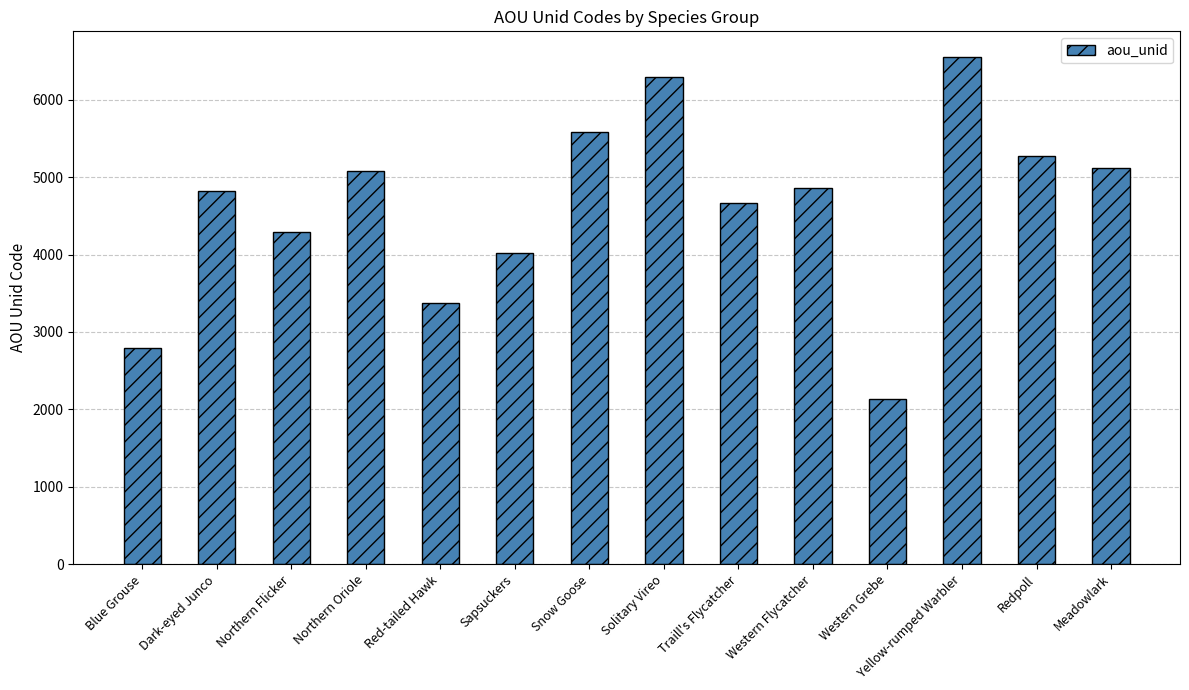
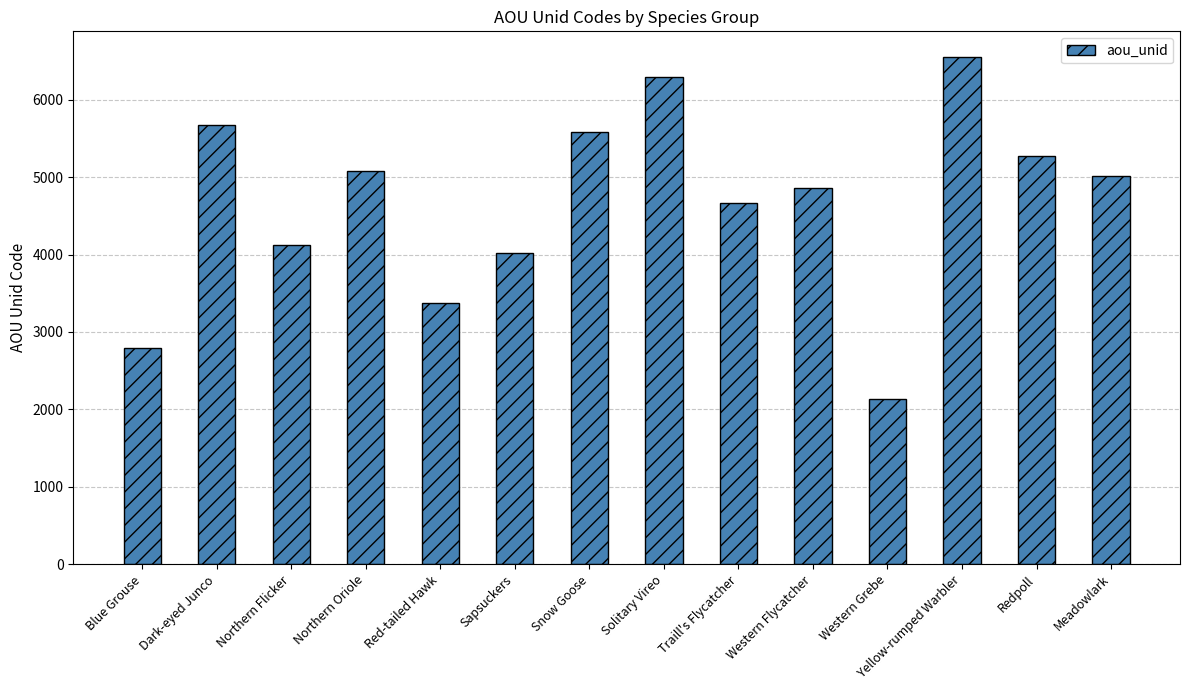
Dark-eyed Junco: 4800 -> 5700
Northern Flicker: 4300 -> 4100
Meadowlark: 5100 -> 5000
